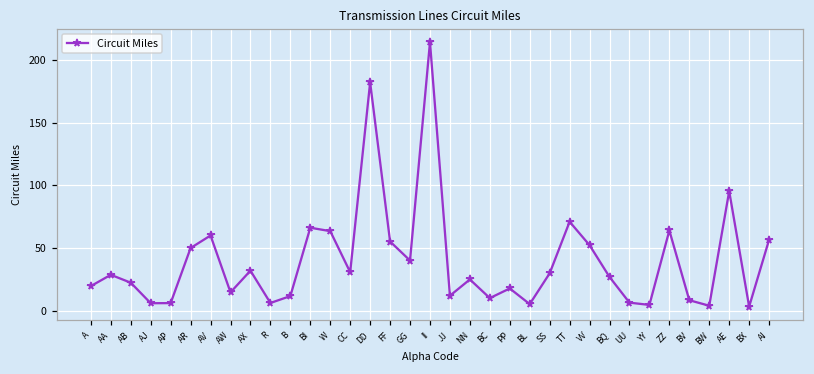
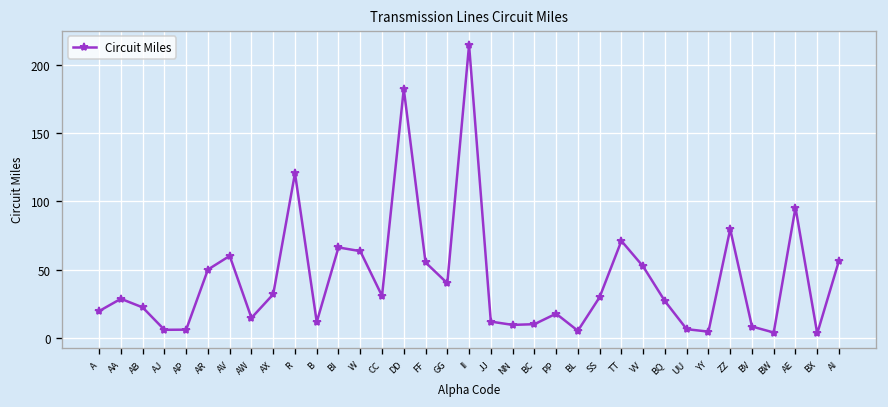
R: 6 -> 121
NN: 25 -> 10
ZZ: 64 -> 80
